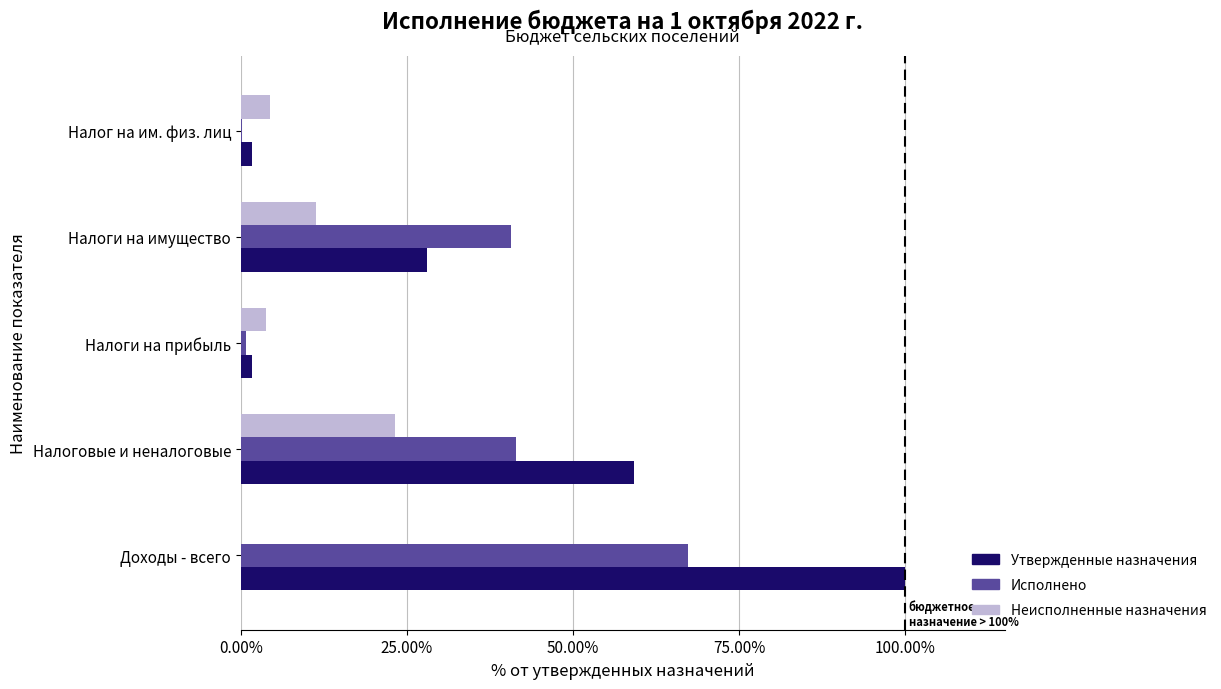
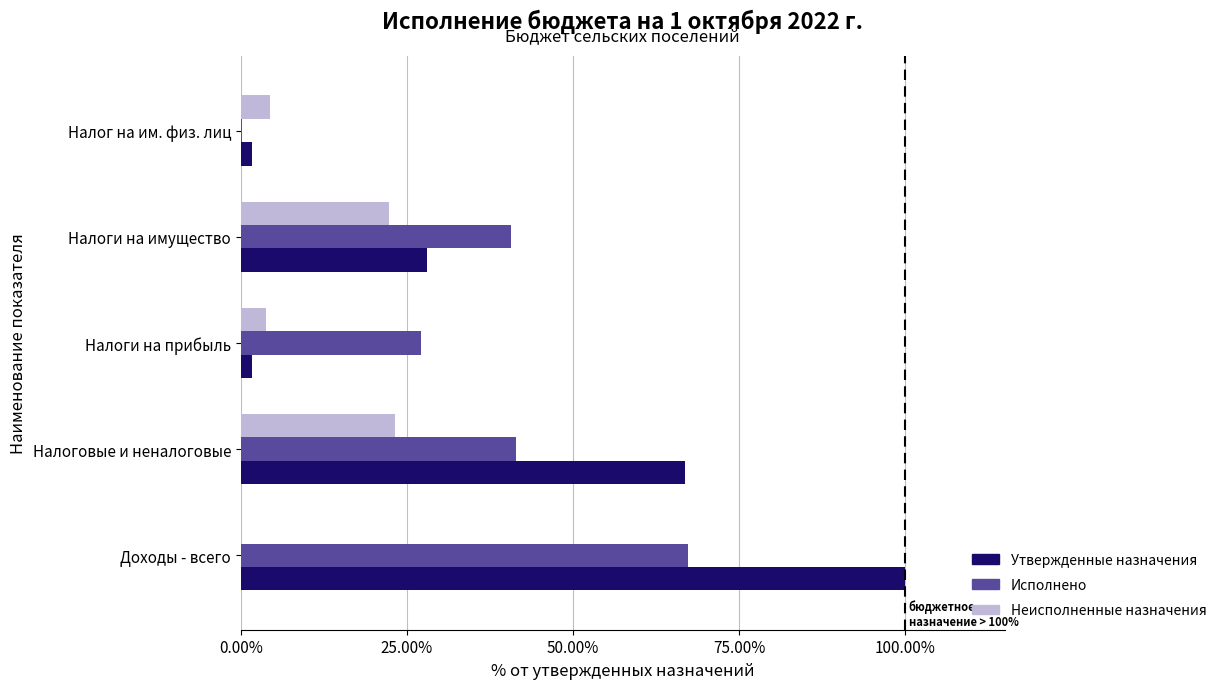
Неисполненные назначения, Налоги на имущество: 11% -> 22%
Исполнено, Налоги на прибыль: 1% -> 27%
Утвержденные назначения, Налоговые и неналоговые: 59% -> 67%
